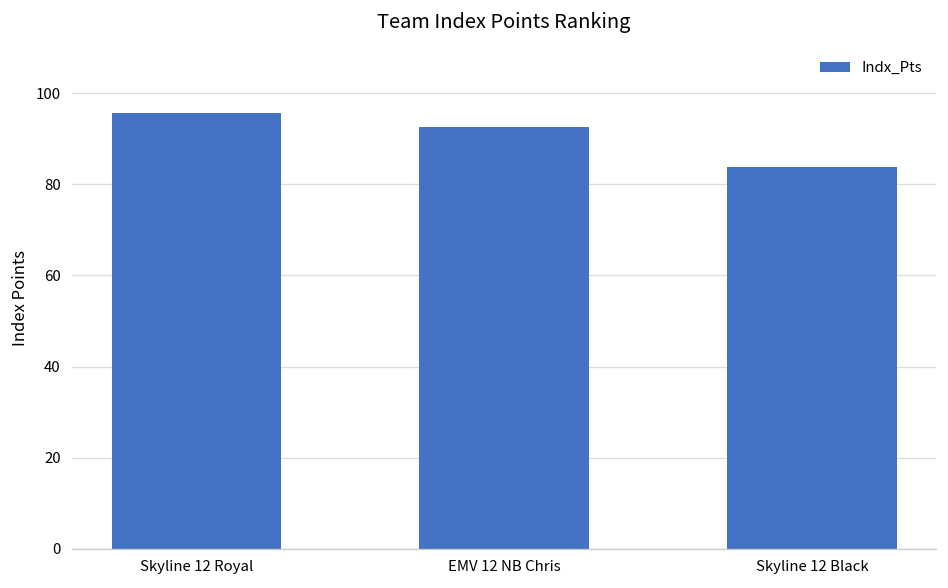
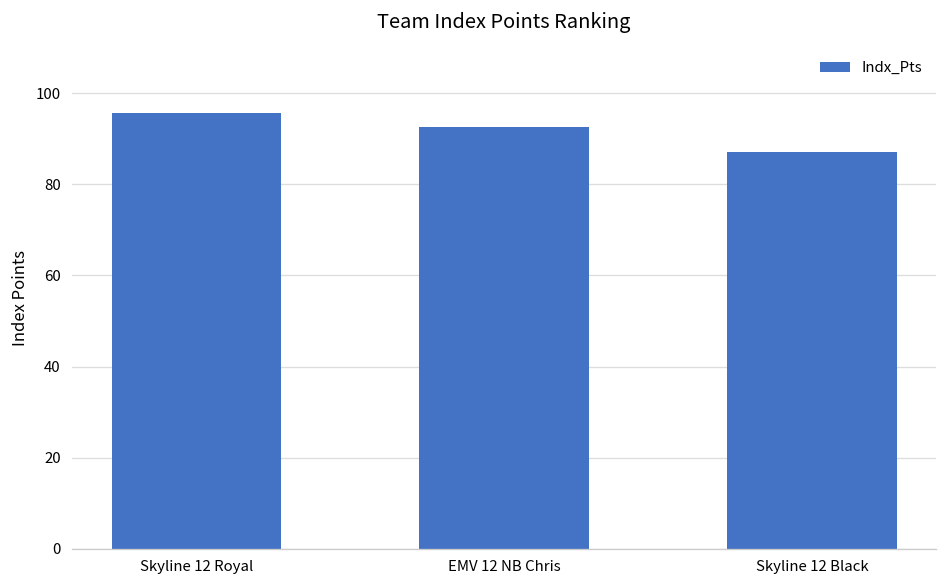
Skyline 12 Black: 84 -> 87
